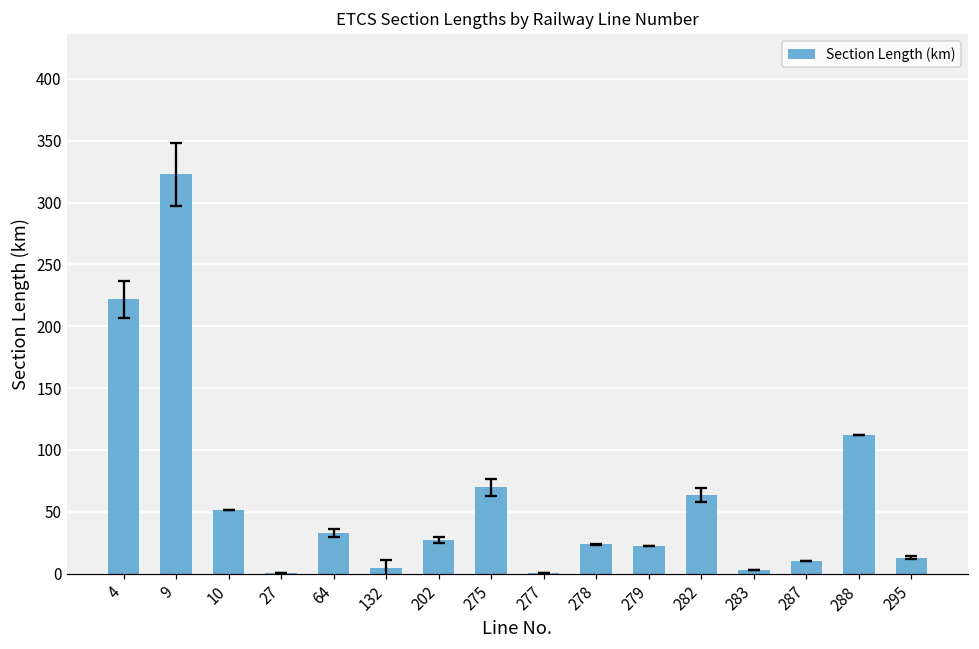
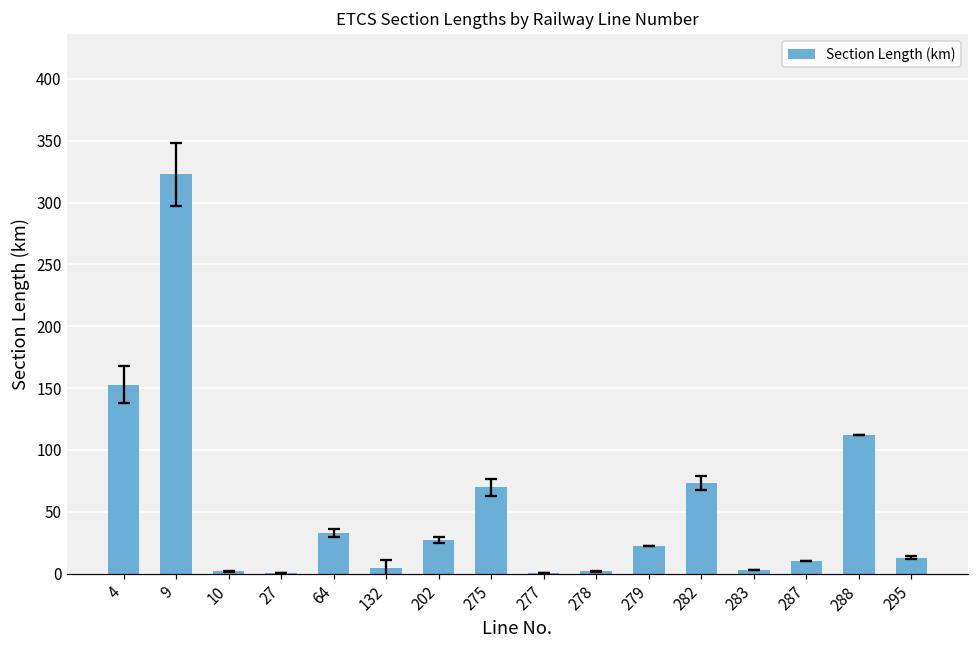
Section Length (km), 4: 222 -> 153
Section Length (km), 10: 51 -> 2
Section Length (km), 278: 24 -> 2
Section Length (km), 282: 63 -> 73
